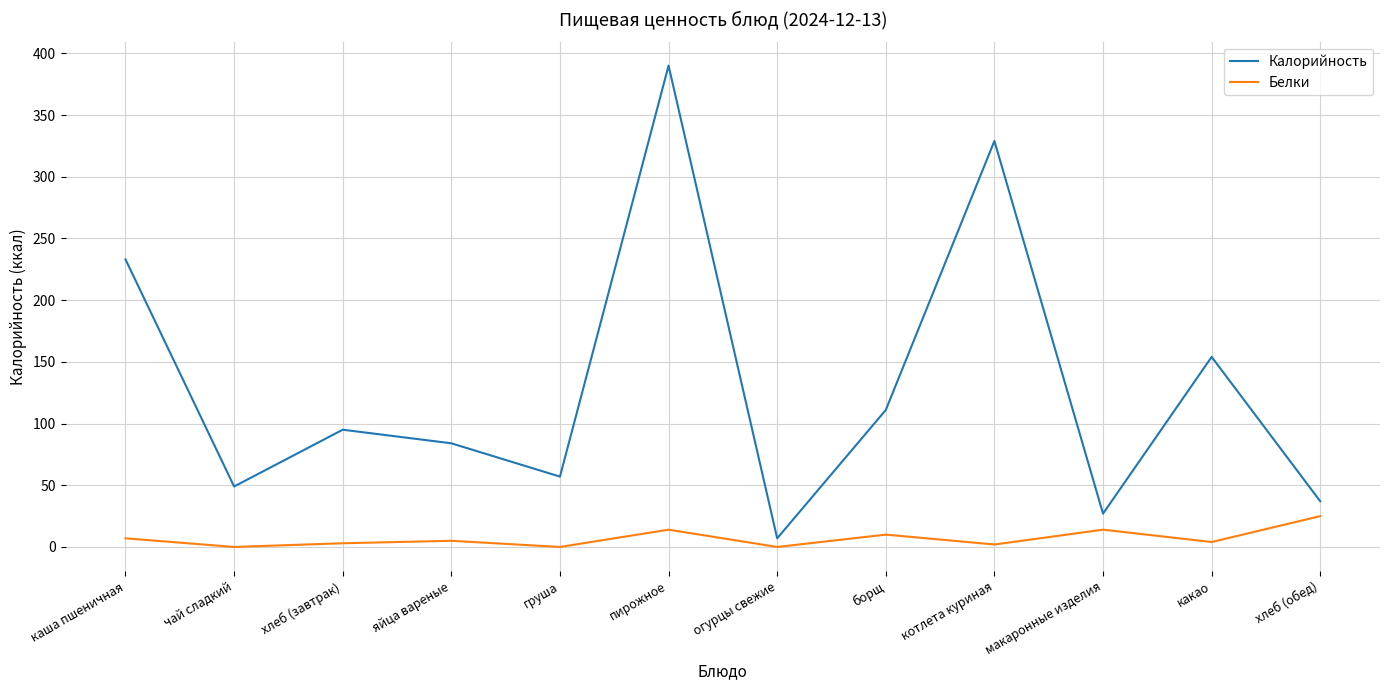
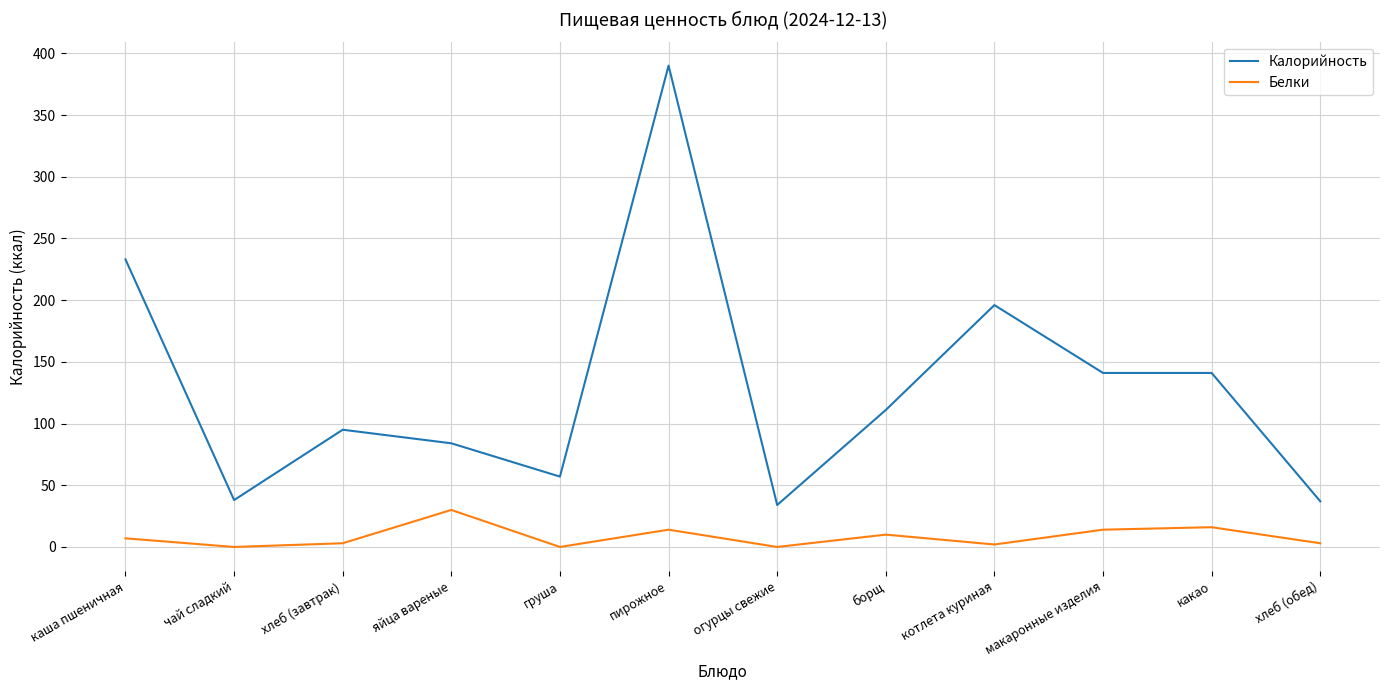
Калорийность, чай сладкий: 49 -> 38
Белки, яйца вареные: 5 -> 30
Калорийность, огурцы свежие: 7 -> 34
Калорийность, котлета куриная: 329 -> 196
Калорийность, макаронные изделия: 27 -> 141
Калорийность, какао: 154 -> 141
Белки, какао: 4 -> 16
Белки, хлеб (обед): 25 -> 3
